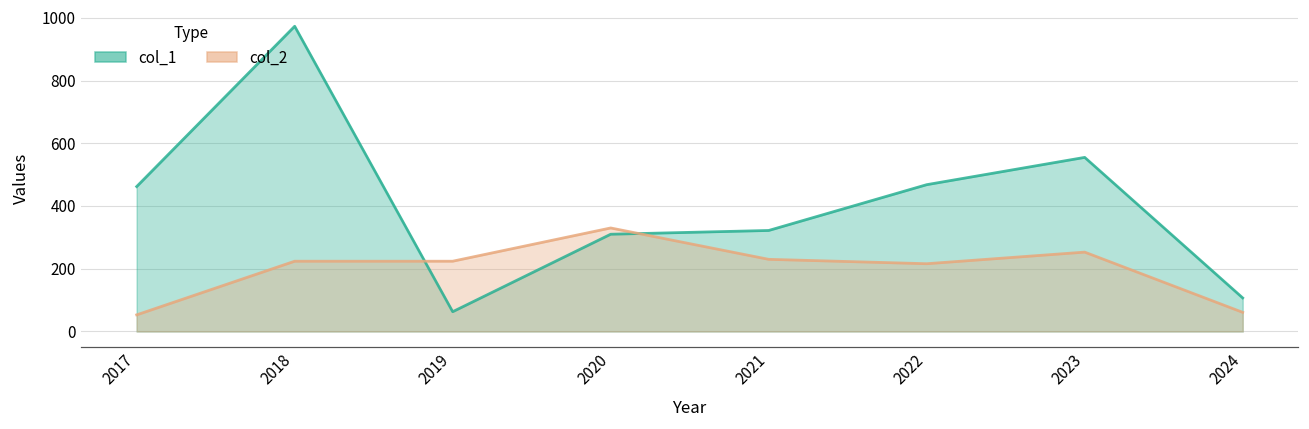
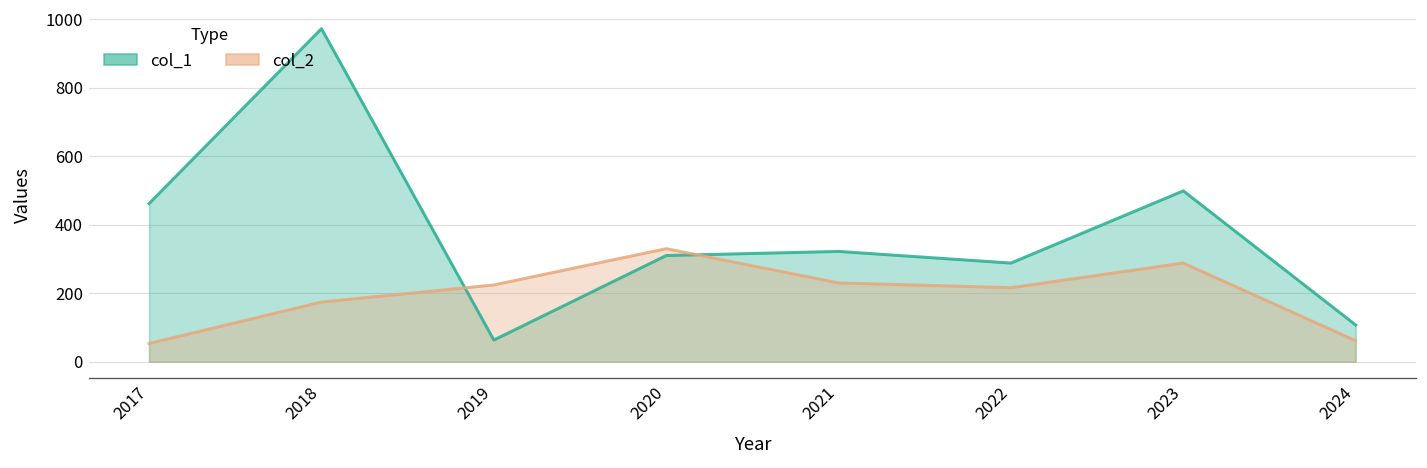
col_2, 2018: 220 -> 170
col_1, 2022: 470 -> 290
col_1, 2023: 560 -> 500
col_2, 2023: 250 -> 290
